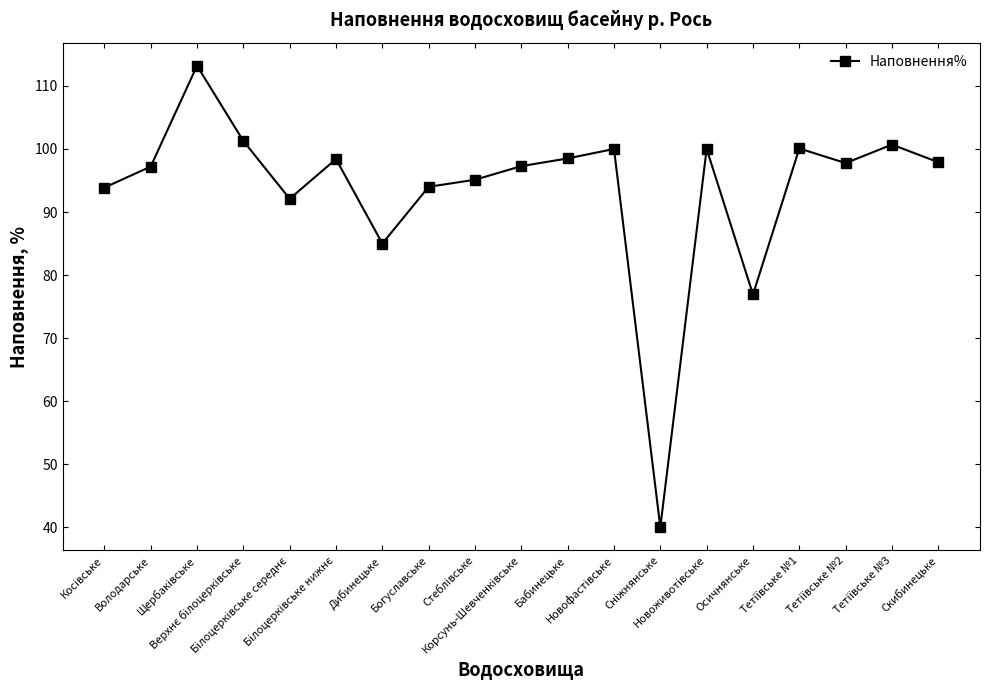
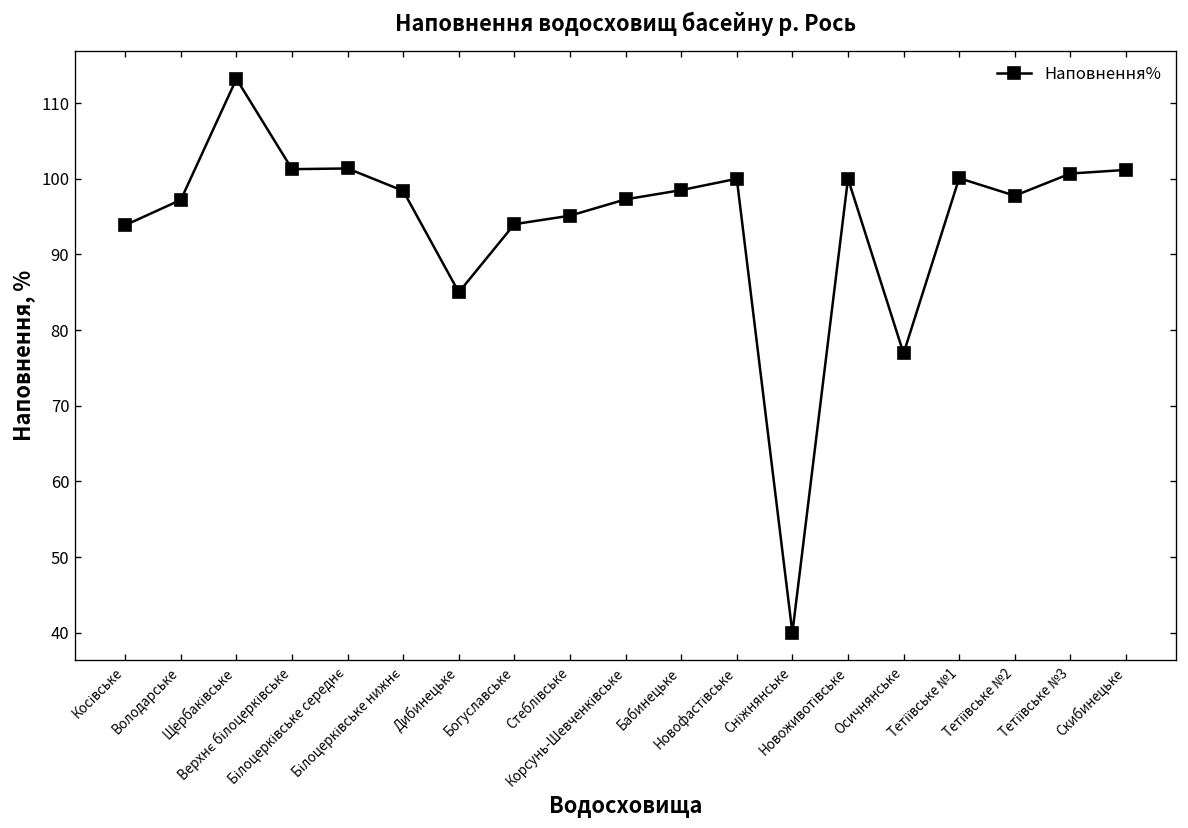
Білоцерківське середнє: 92 -> 101
Скибинецьке: 98 -> 101
